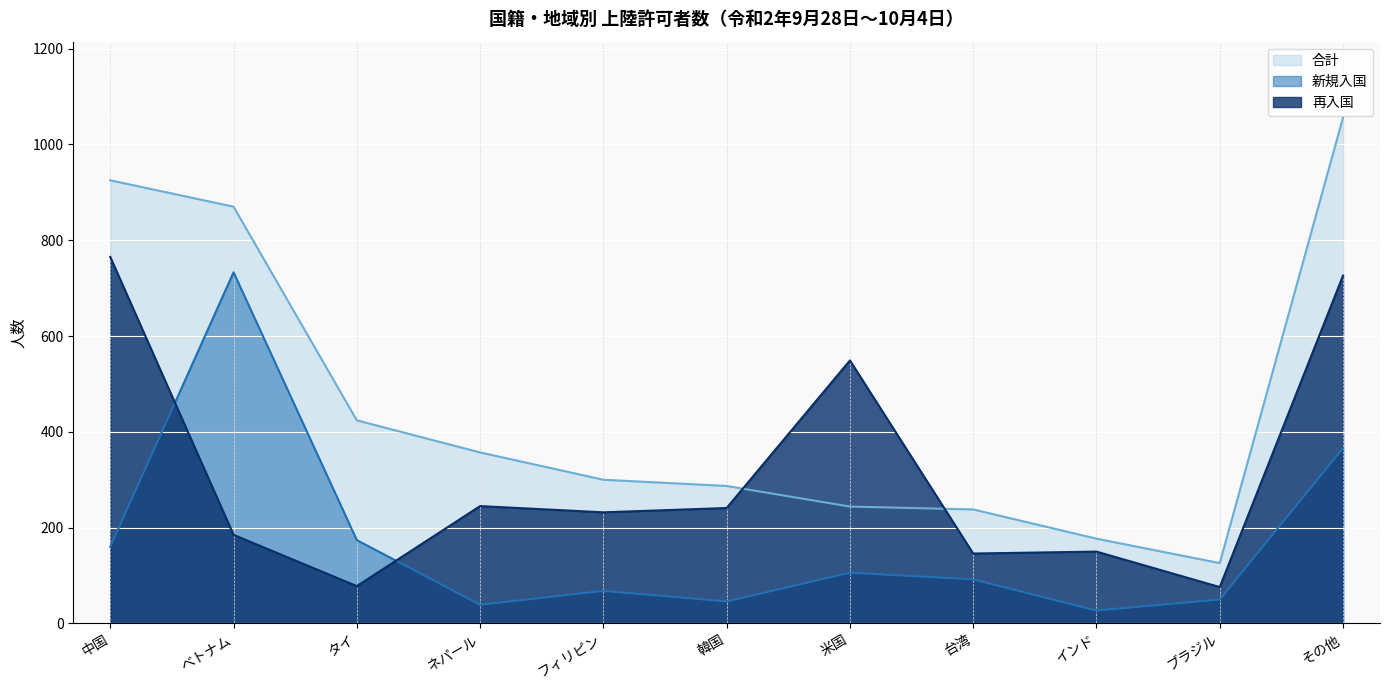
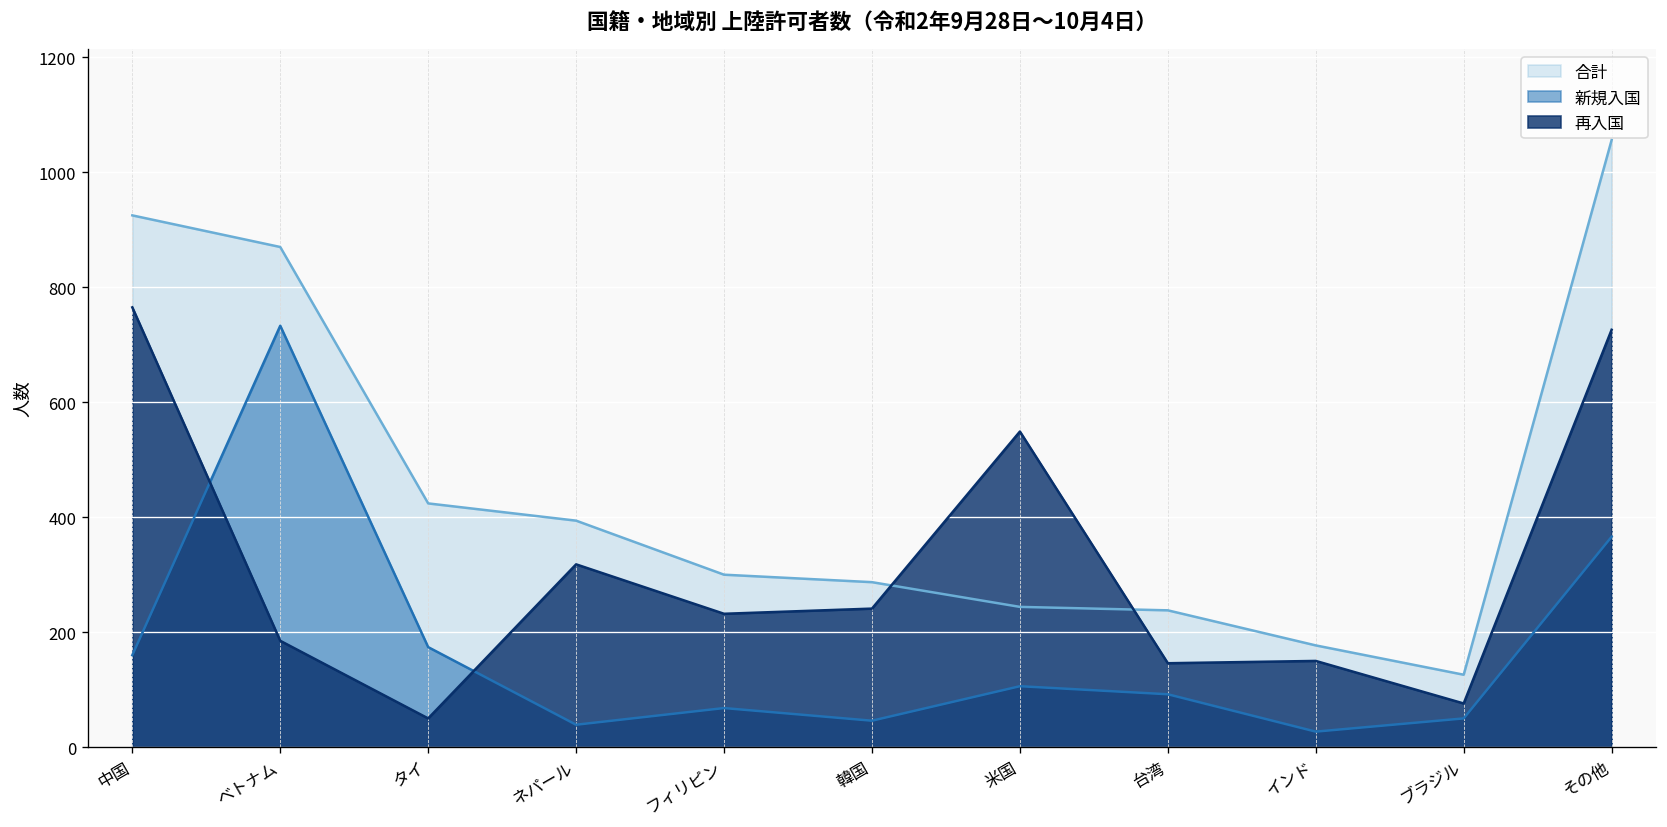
再入国, タイ: 80 -> 50
合計, ネパール: 360 -> 390
再入国, ネパール: 250 -> 320
